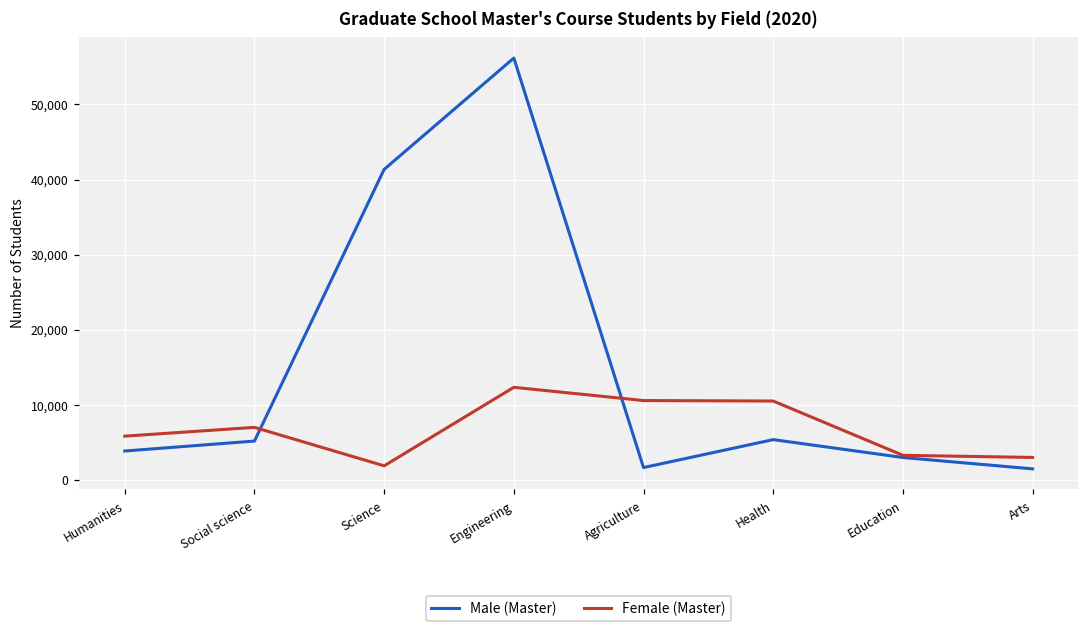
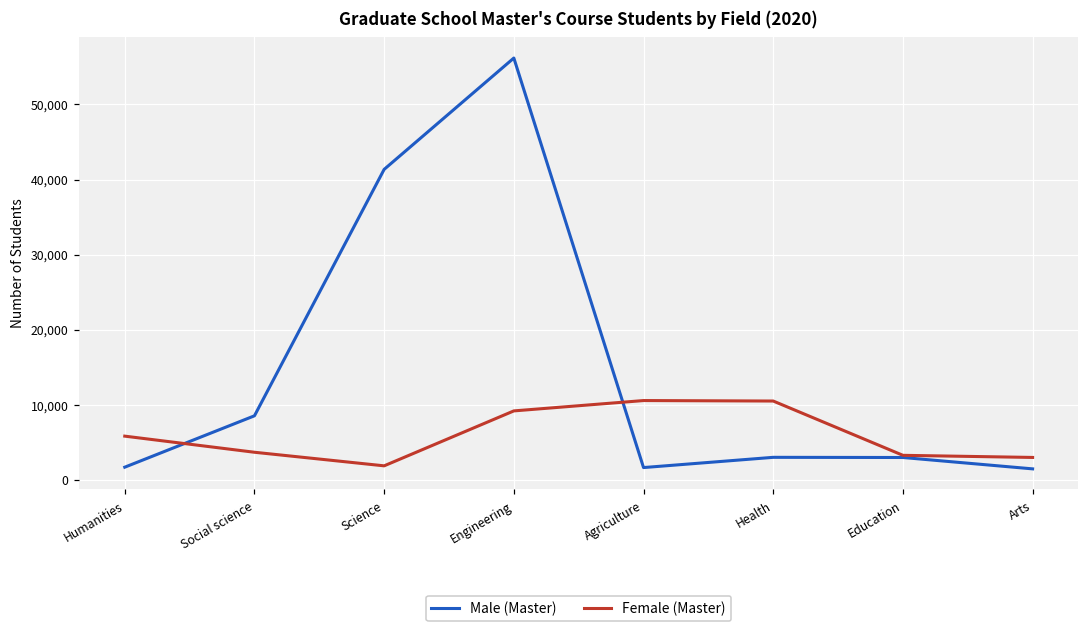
Male (Master), Humanities: 4,000 -> 2,000
Male (Master), Social science: 5,000 -> 9,000
Female (Master), Social science: 7,000 -> 4,000
Female (Master), Engineering: 12,000 -> 9,000
Male (Master), Health: 5,000 -> 3,000
